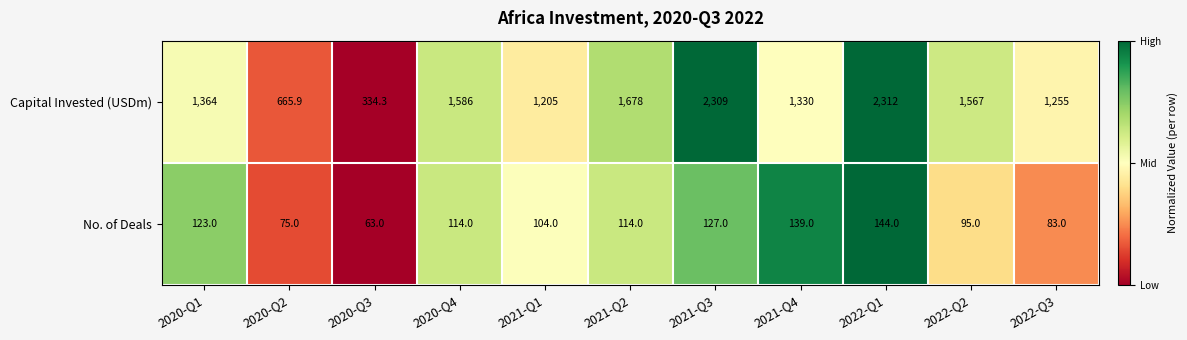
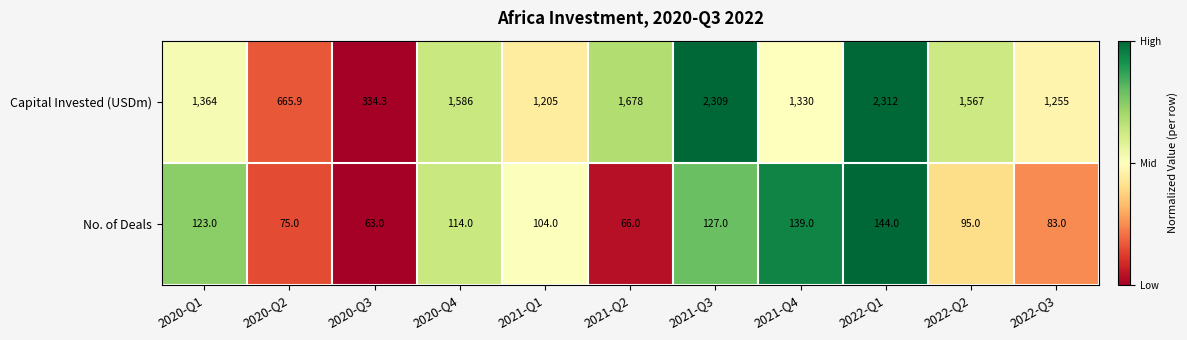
No. of Deals, 2021-Q2: 114.0 -> 66.0
